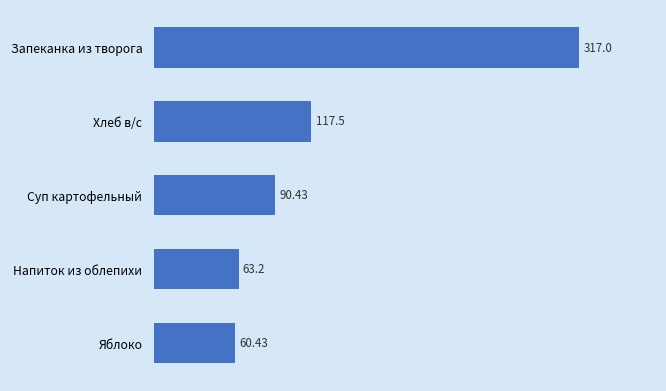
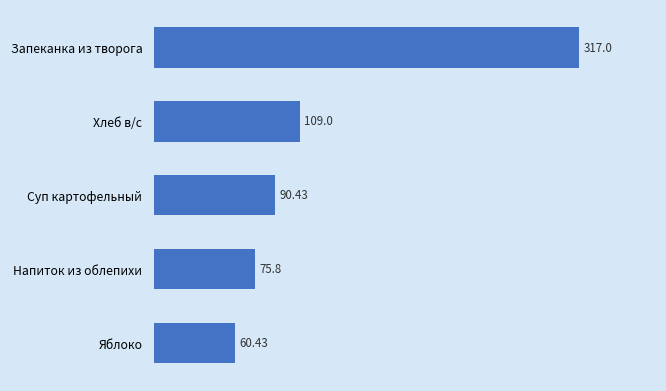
Хлеб в/с: 117.5 -> 109.0
Напиток из облепихи: 63.2 -> 75.8
